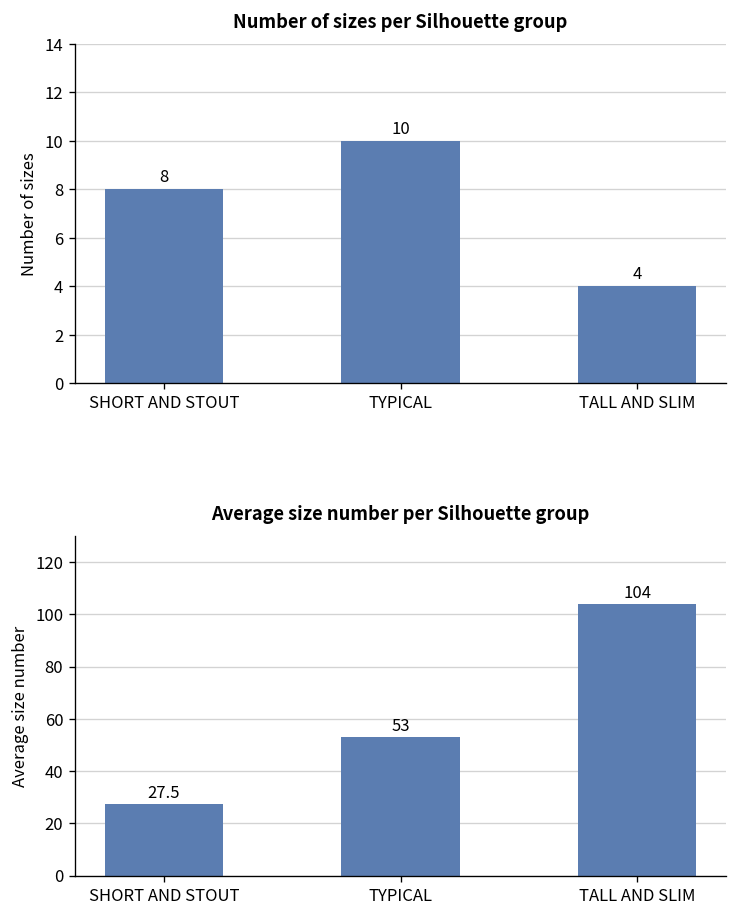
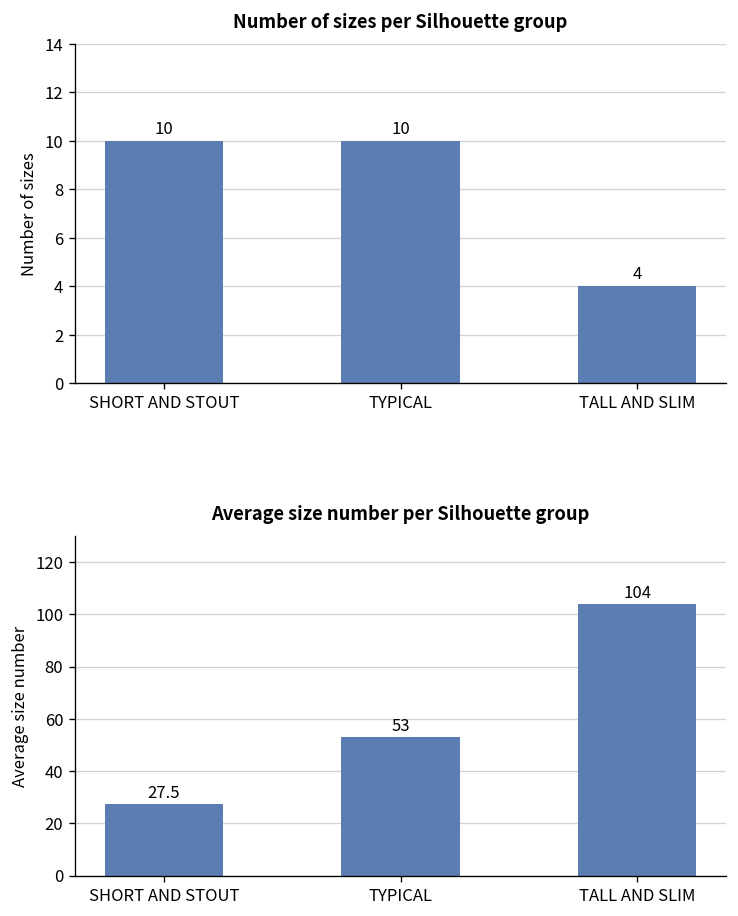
Number of sizes per Silhouette group, SHORT AND STOUT: 8 -> 10
